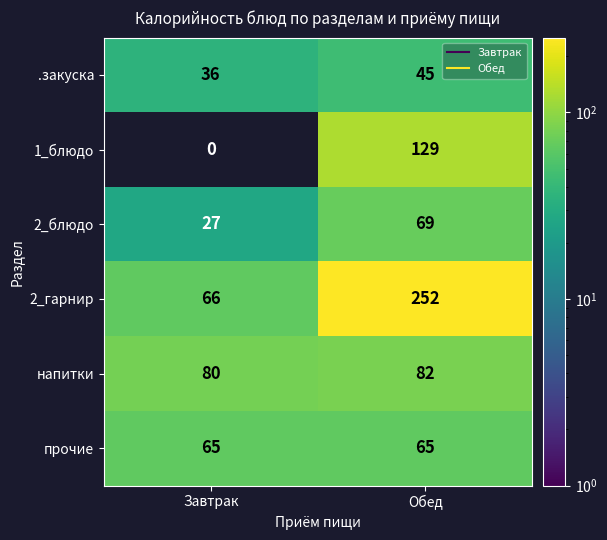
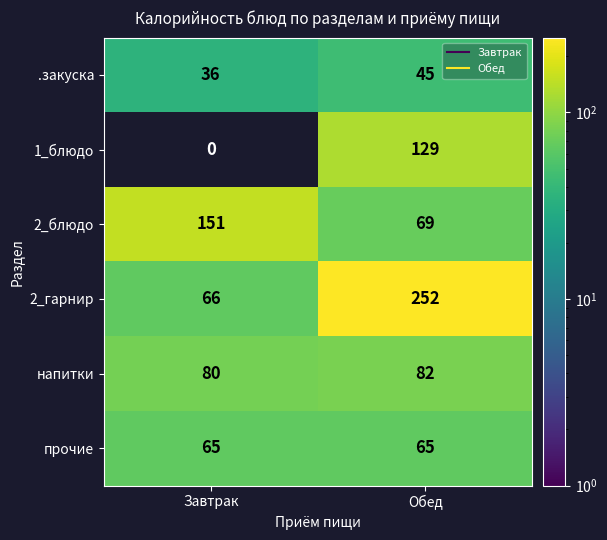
2_блюдо, Завтрак: 27 -> 151
